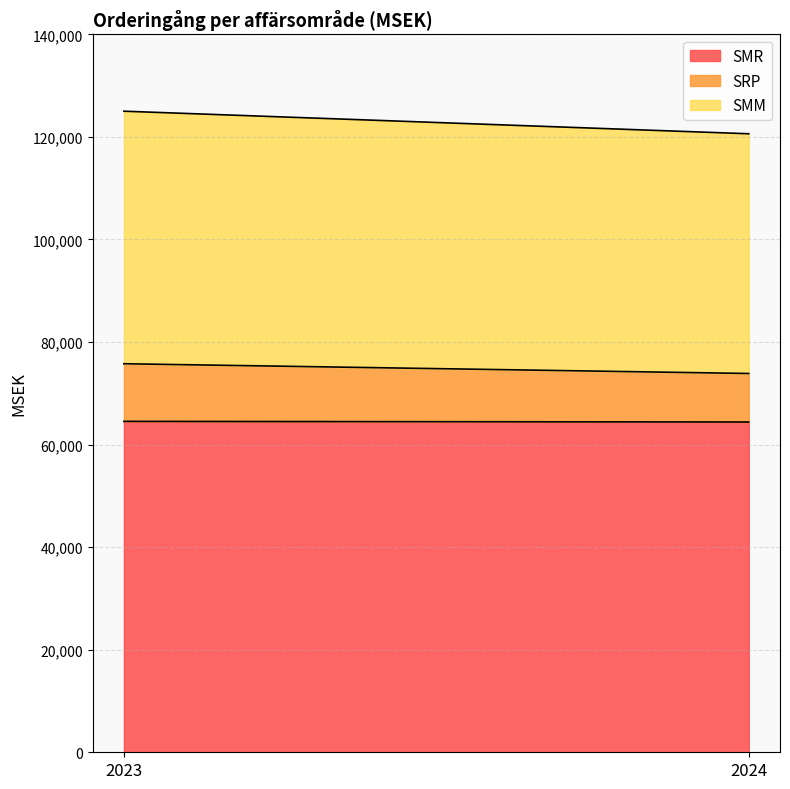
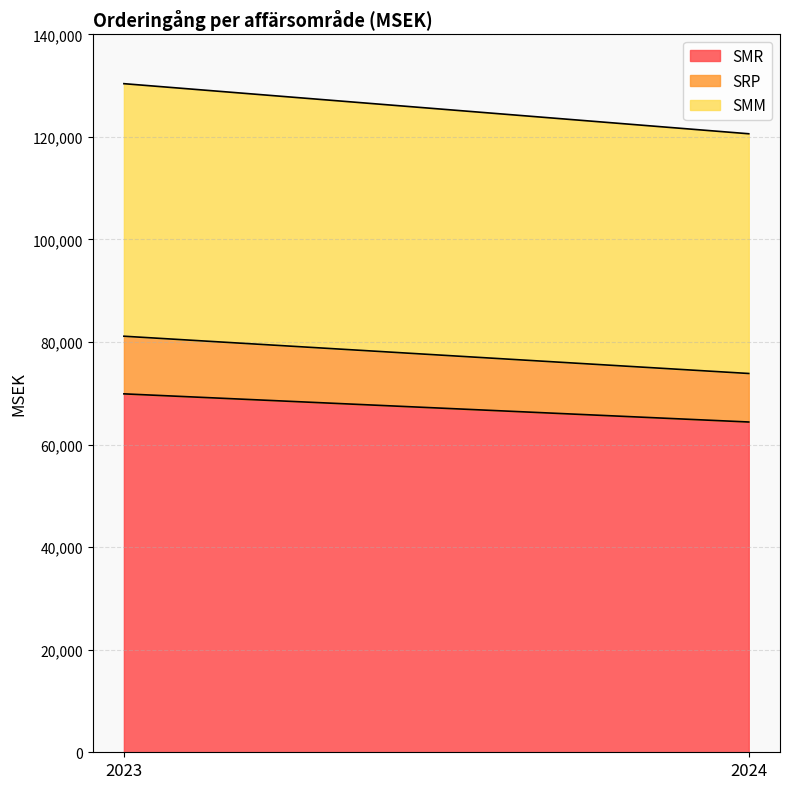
SMR, 2023: 65,000 -> 70,000
